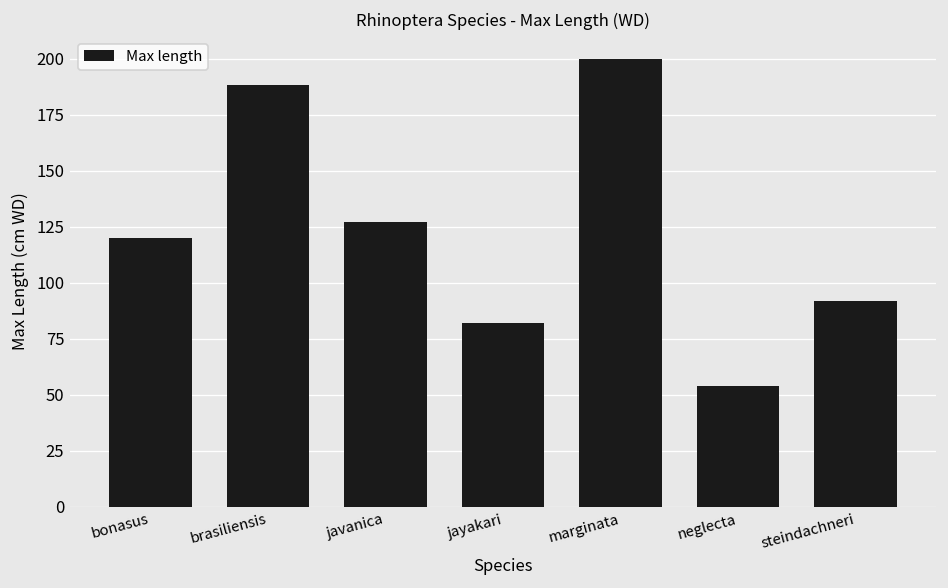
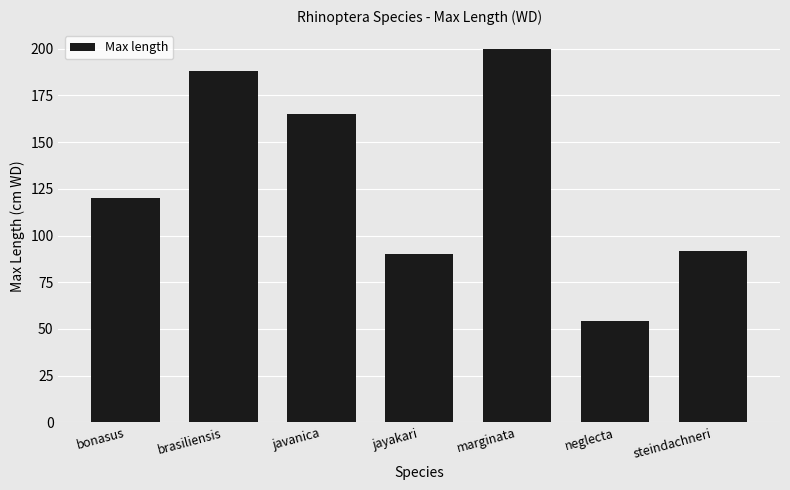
javanica: 127 -> 165
jayakari: 82 -> 90
